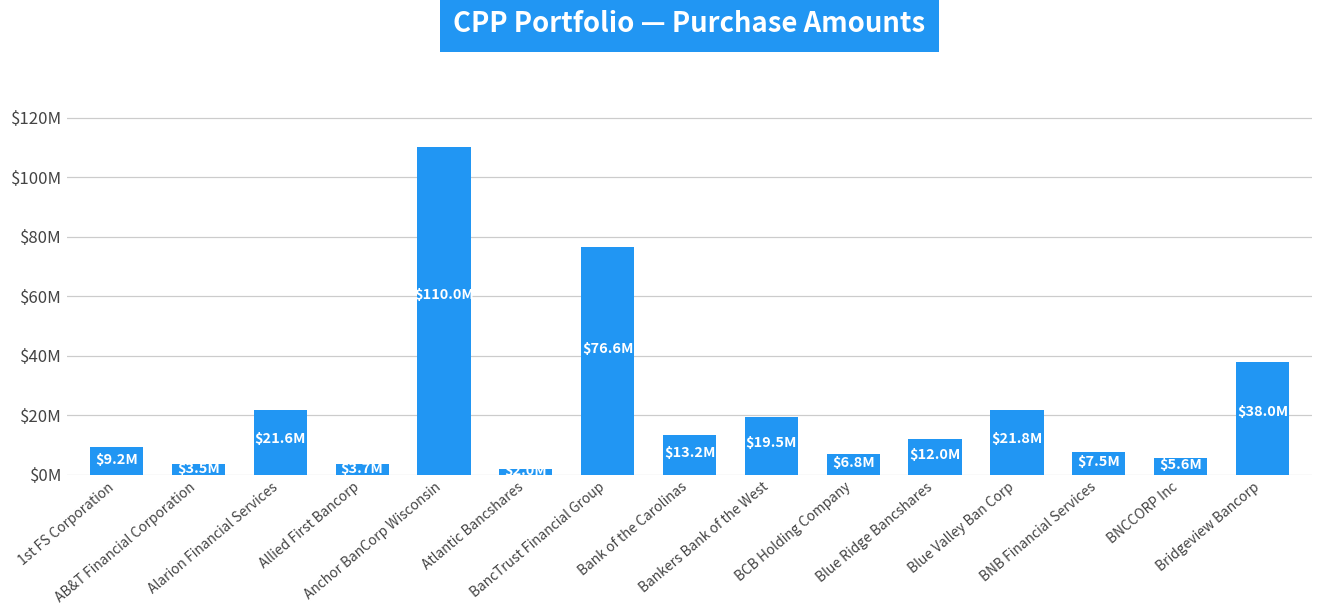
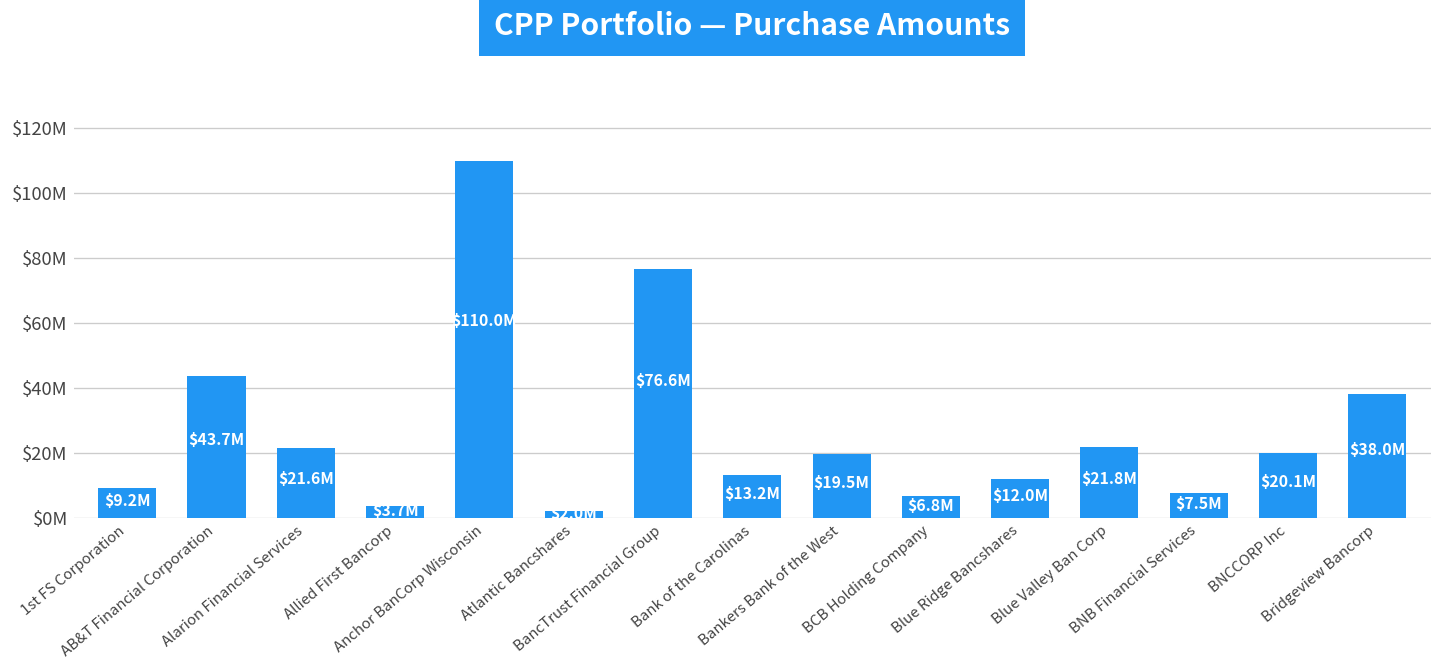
AB&T Financial Corporation: $3.5M -> $43.7M
BNCCORP Inc: $5.6M -> $20.1M
